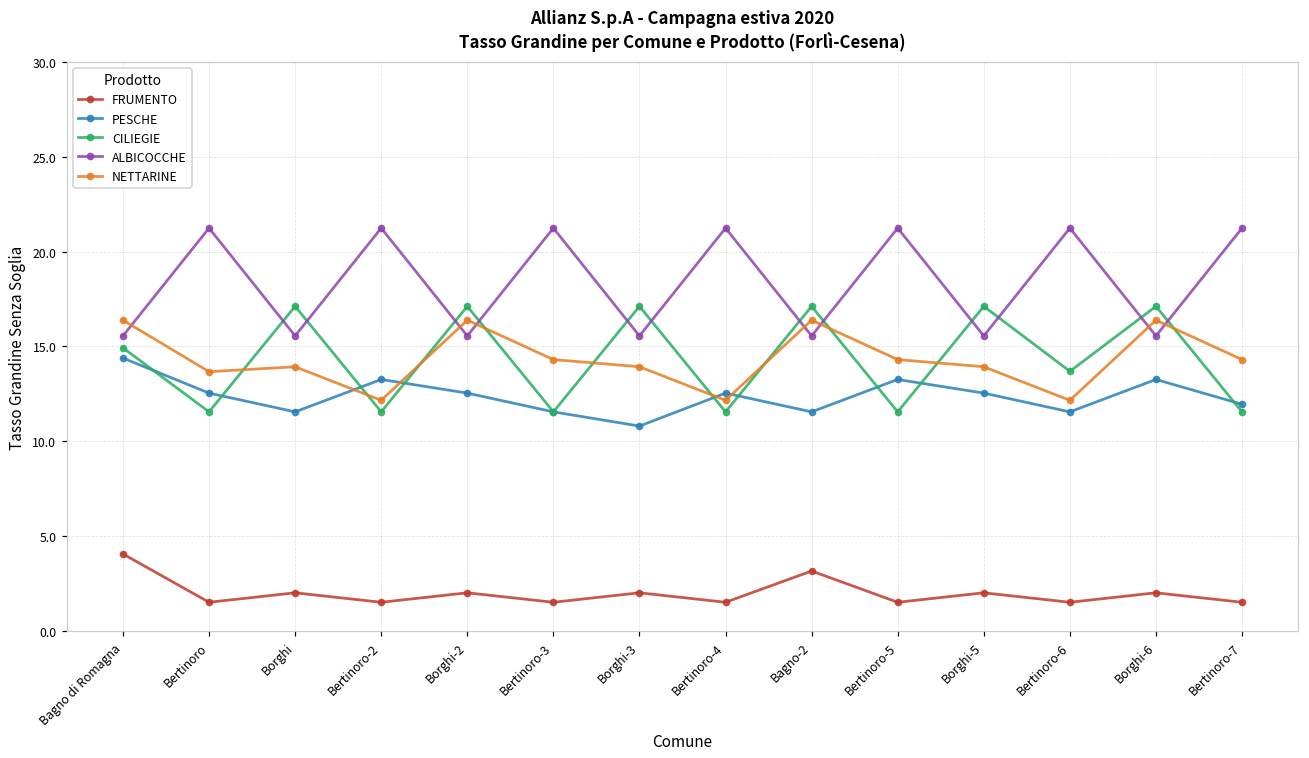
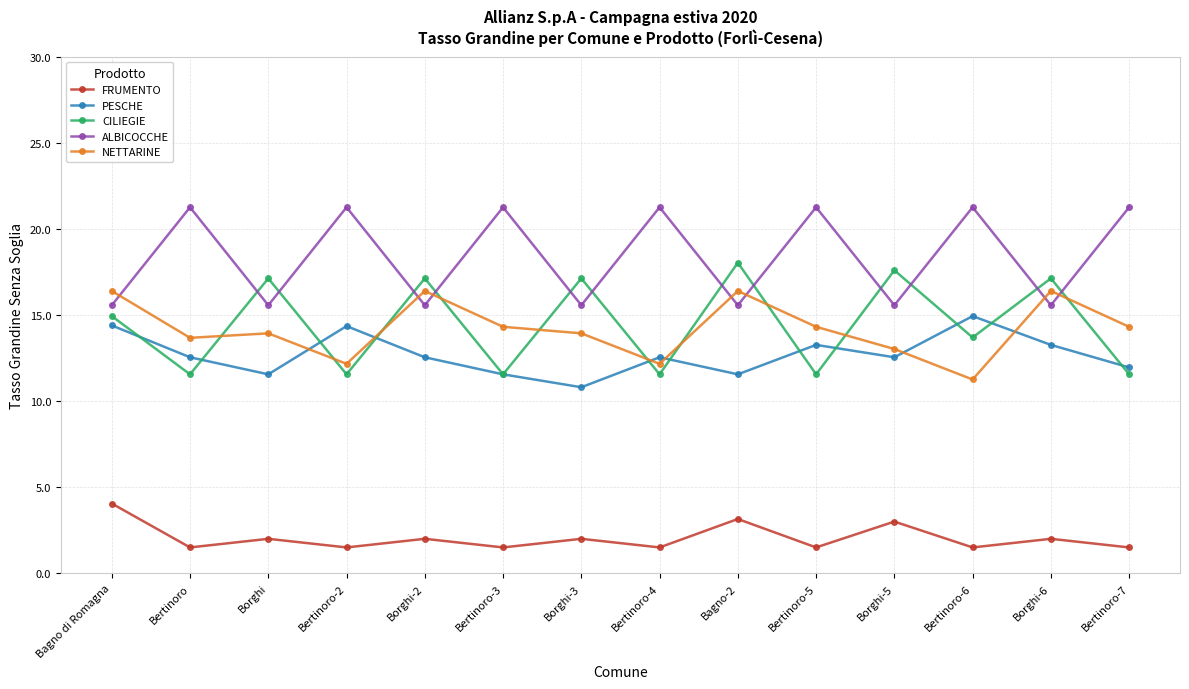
PESCHE, Bertinoro-2: 13.3 -> 14.4
CILIEGIE, Bagno-2: 17.1 -> 18.0
FRUMENTO, Borghi-5: 2 -> 3
CILIEGIE, Borghi-5: 17.1 -> 17.6
NETTARINE, Borghi-5: 13.9 -> 13.0
PESCHE, Bertinoro-6: 11.6 -> 14.9
NETTARINE, Bertinoro-6: 12.2 -> 11.3
